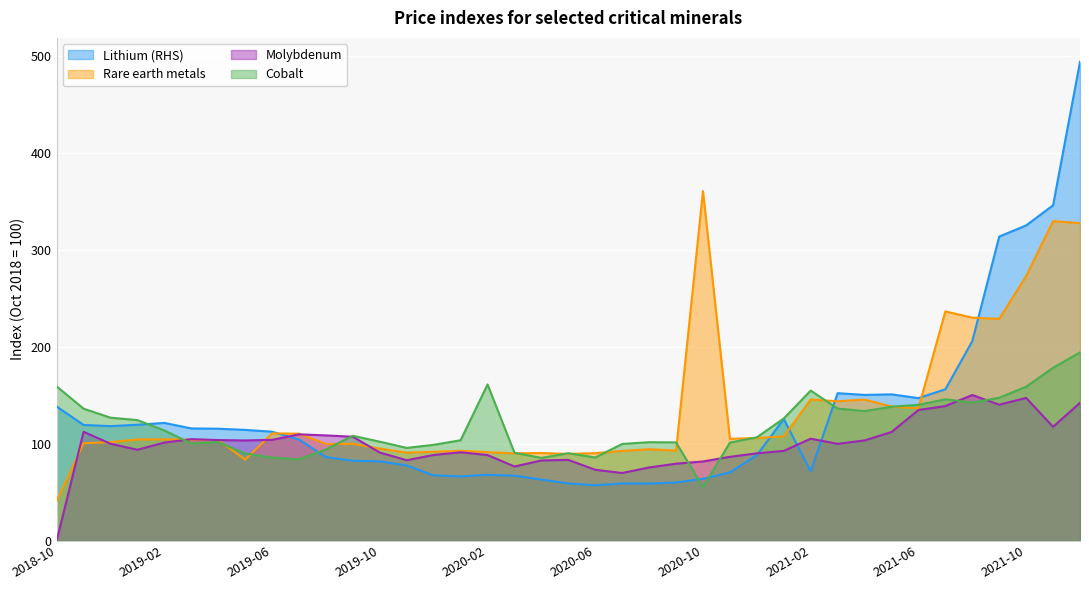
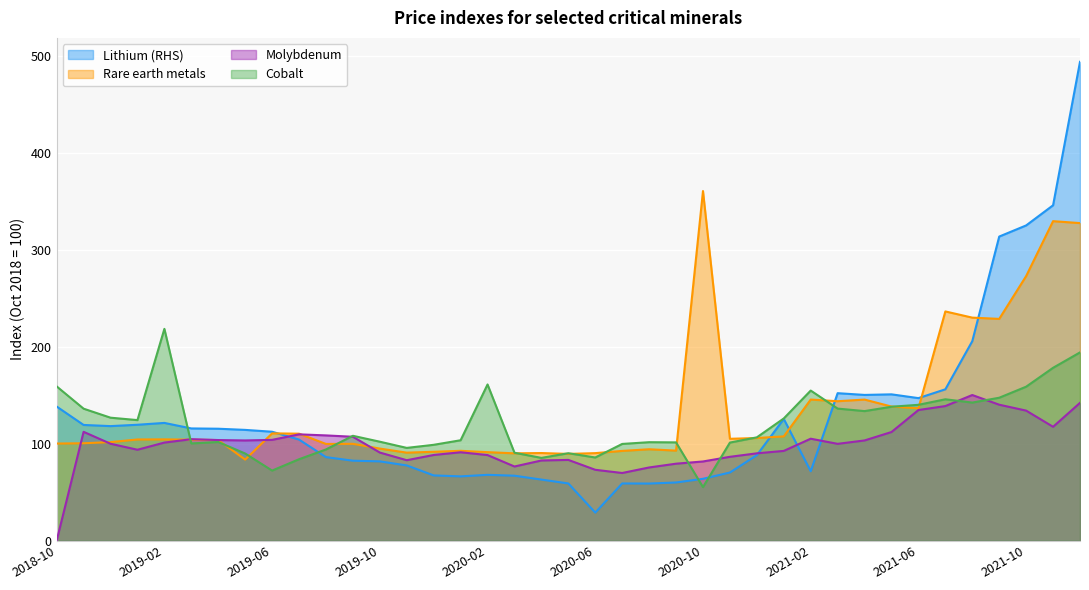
Rare earth metals, 2018-10: 40 -> 100
Cobalt, 2019-02: 110 -> 220
Cobalt, 2019-06: 90 -> 70
Lithium (RHS), 2020-06: 60 -> 30
Molybdenum, 2021-10: 150 -> 130
